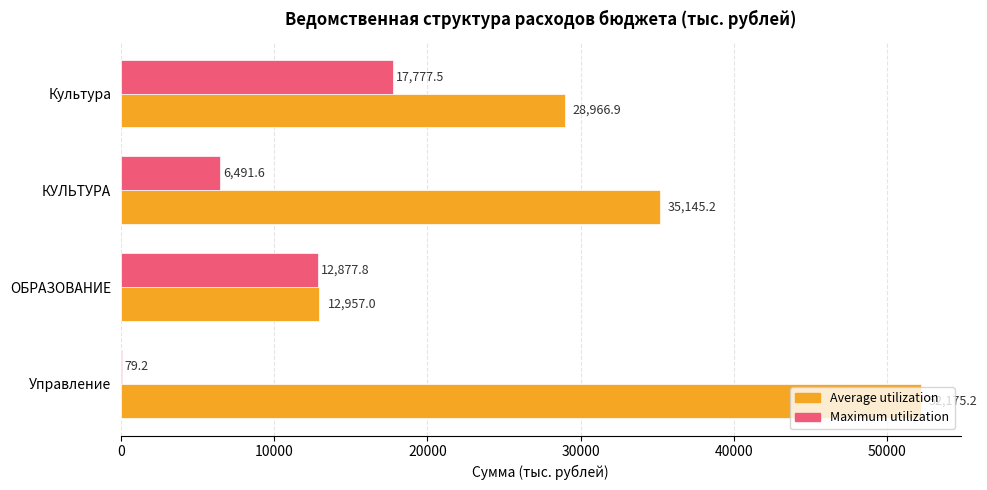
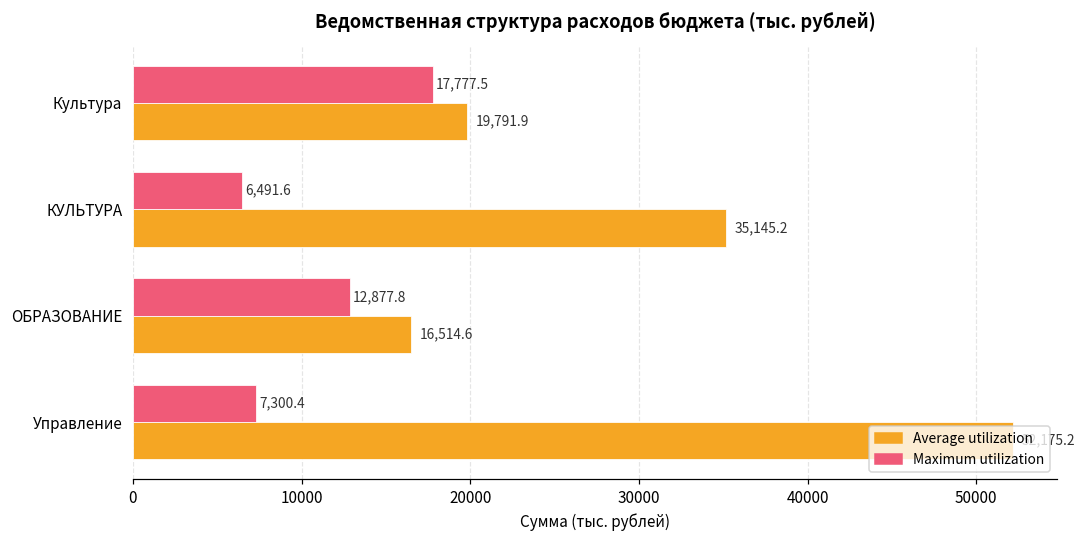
Average utilization, Культура: 28,966.9 -> 19,791.9
Average utilization, ОБРАЗОВАНИЕ: 12,957.0 -> 16,514.6
Maximum utilization, Управление: 79.2 -> 7,300.4
